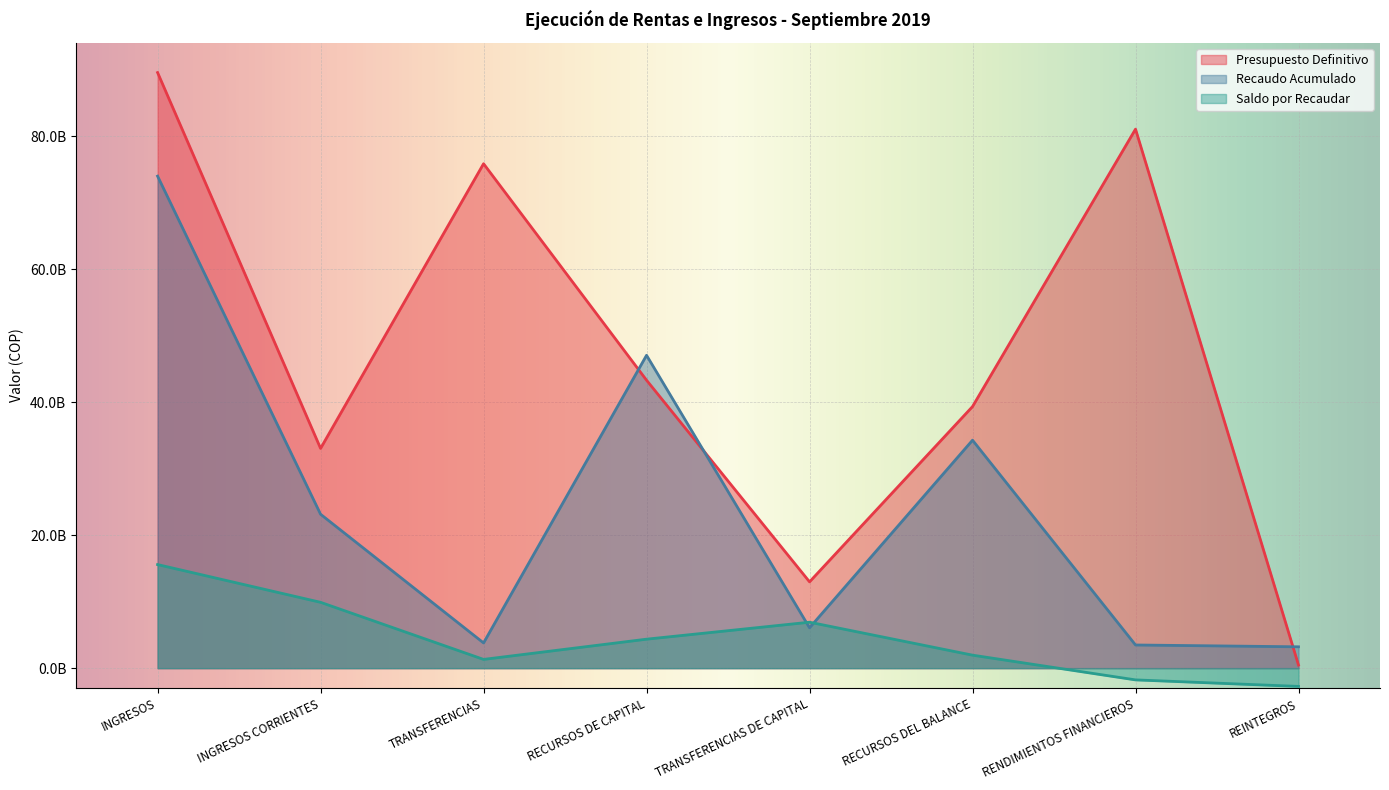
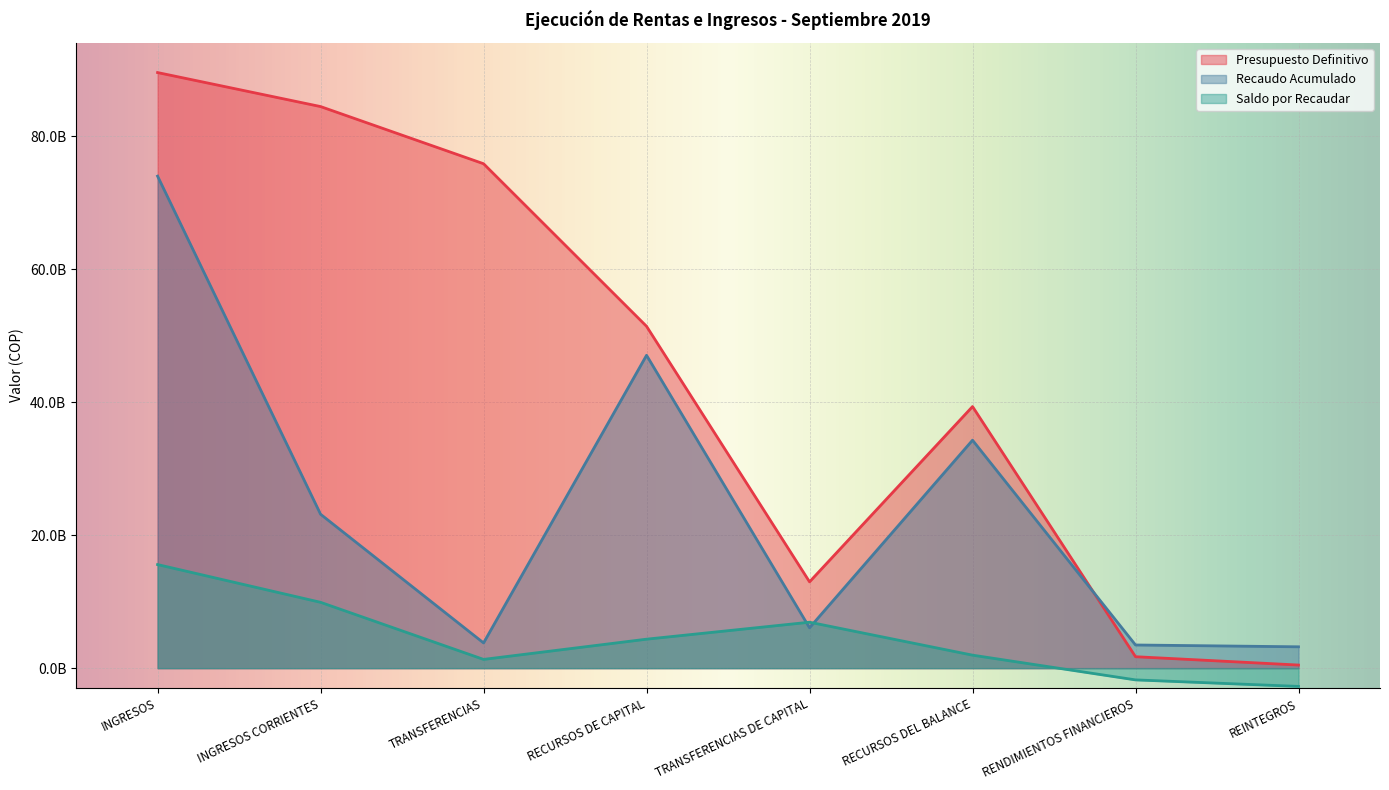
Presupuesto Definitivo, INGRESOS CORRIENTES: 33000000000 -> 84000000000
Presupuesto Definitivo, RECURSOS DE CAPITAL: 43000000000 -> 51000000000
Presupuesto Definitivo, RENDIMIENTOS FINANCIEROS: 81000000000 -> 2000000000
